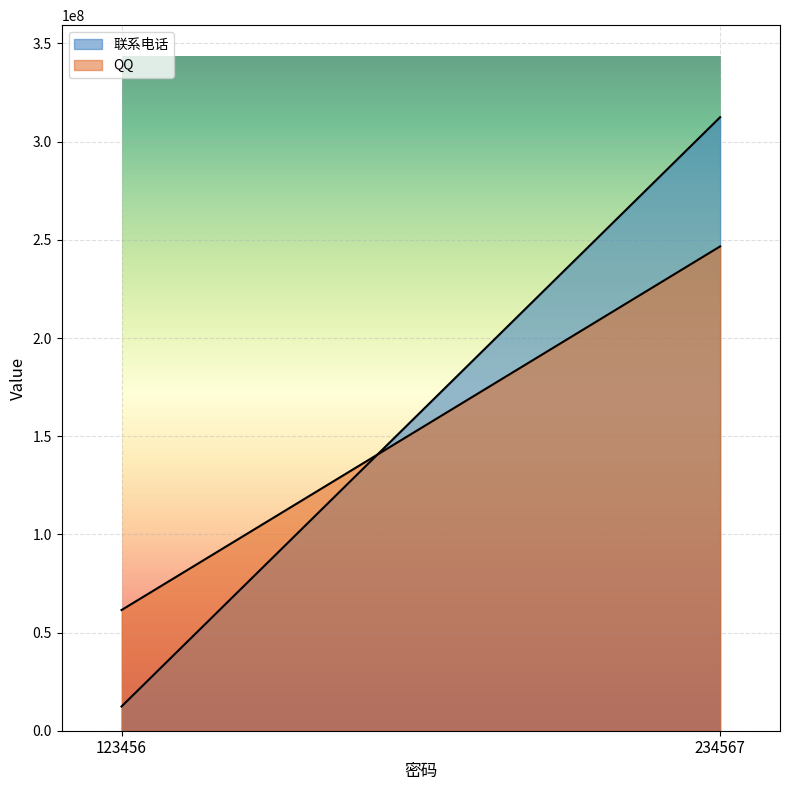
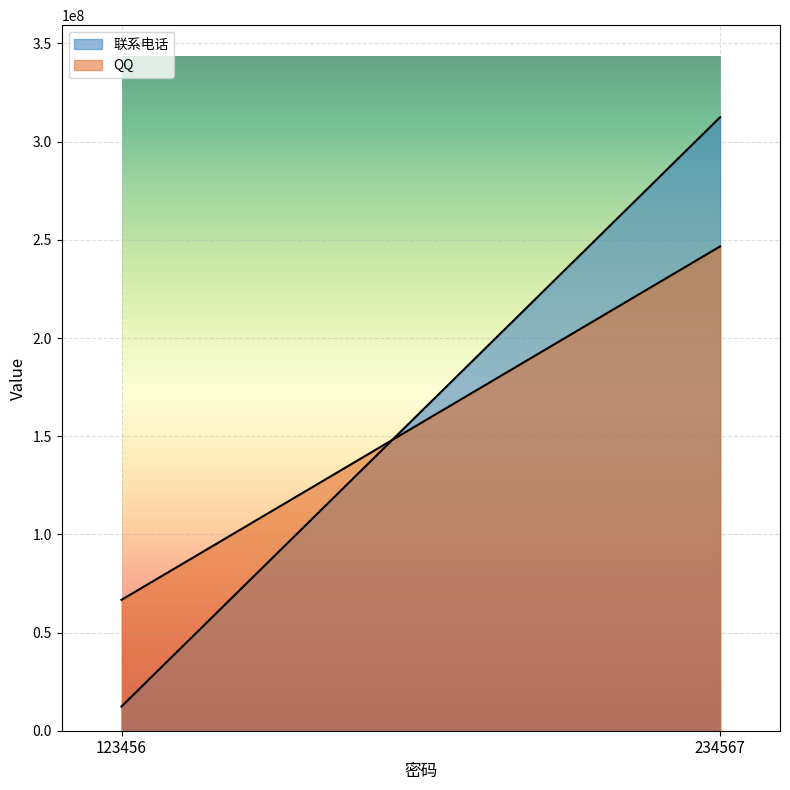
QQ, 123456: 61000000 -> 67000000
